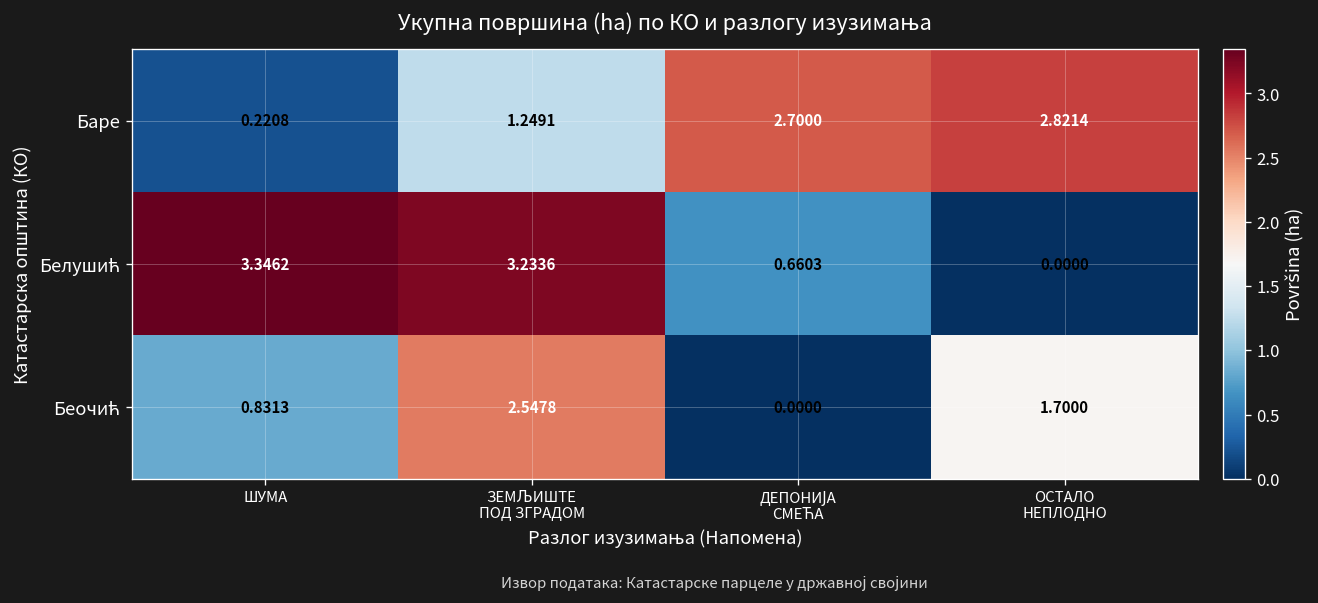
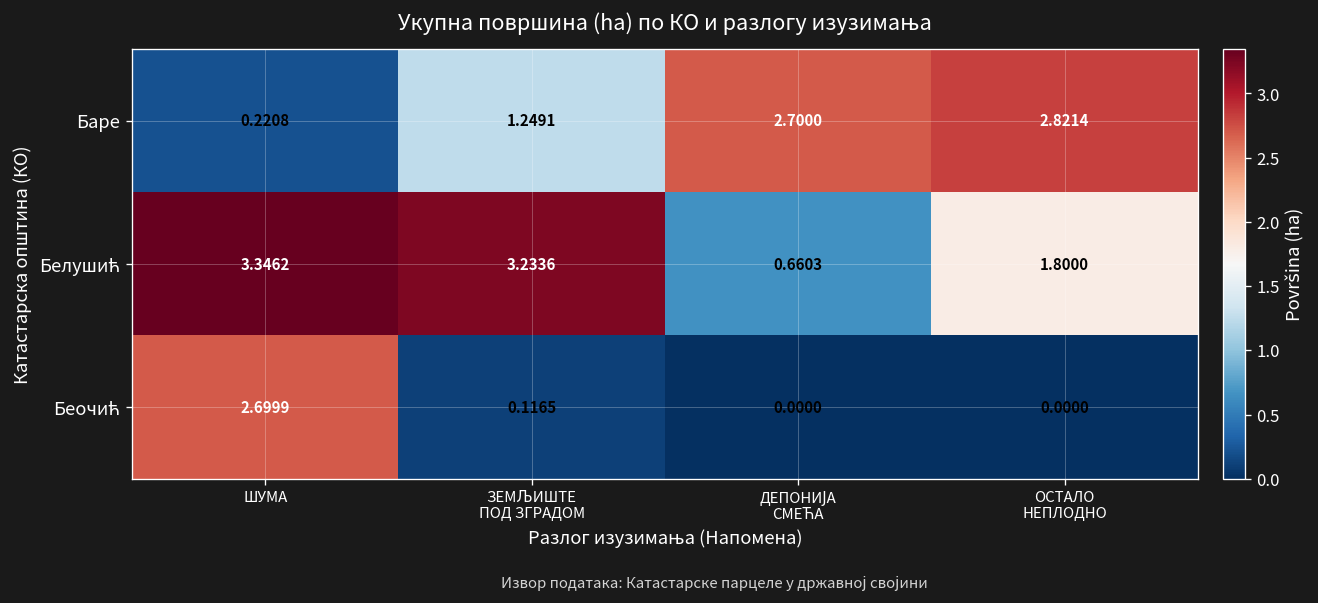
Белушић, ОСТАЛО НЕПЛОДНО: 0.0000 -> 1.8000
Беочић, ШУМА: 0.8313 -> 2.6999
Беочић, ЗЕМЉИШТЕ ПОД ЗГРАДОМ: 2.5478 -> 0.1165
Беочић, ОСТАЛО НЕПЛОДНО: 1.7000 -> 0.0000
